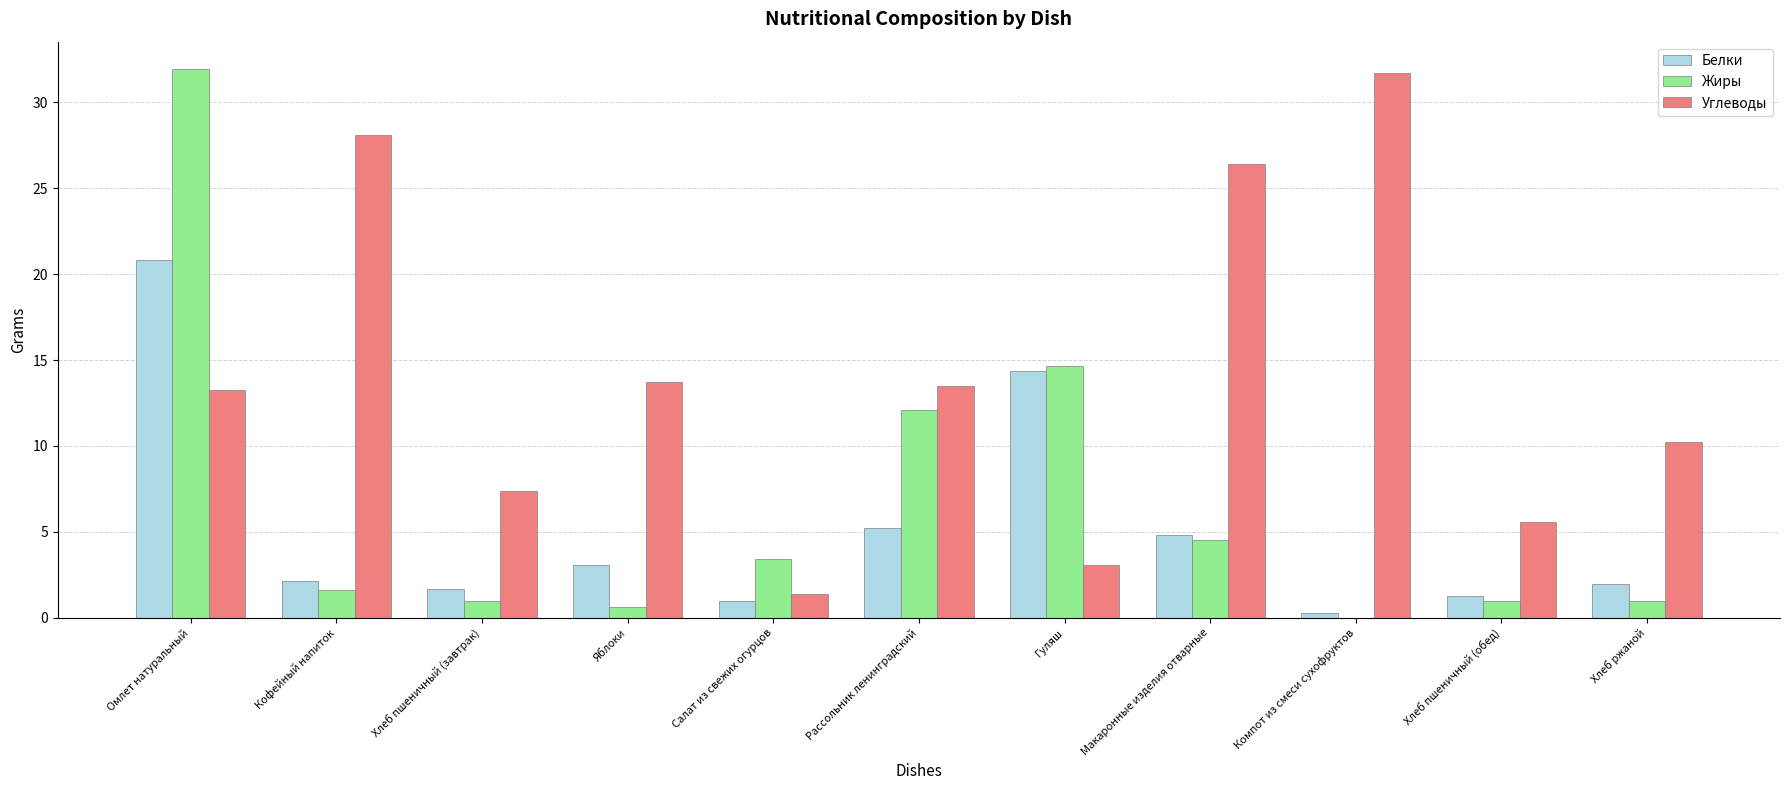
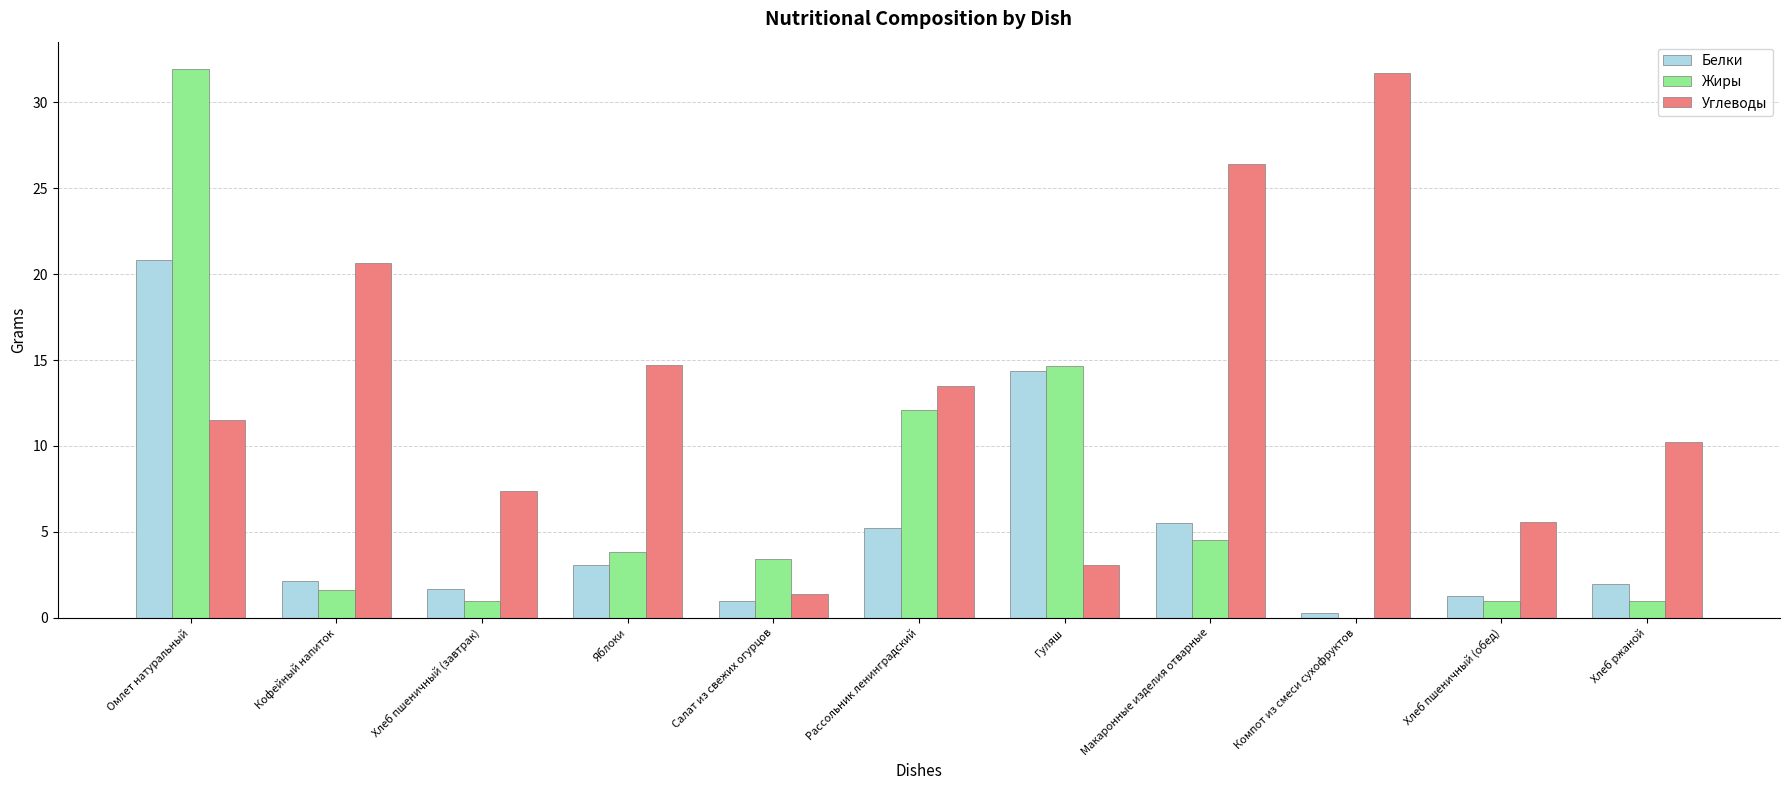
Углеводы, Омлет натуральный: 13.2 -> 11.5
Углеводы, Кофейный напиток: 28.1 -> 20.7
Жиры, Яблоки: 0.6 -> 3.8
Углеводы, Яблоки: 13.7 -> 14.7
Белки, Макаронные изделия отварные: 4.8 -> 5.5
